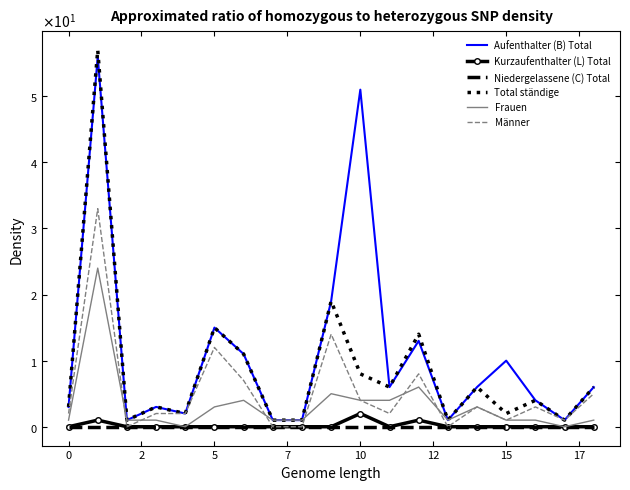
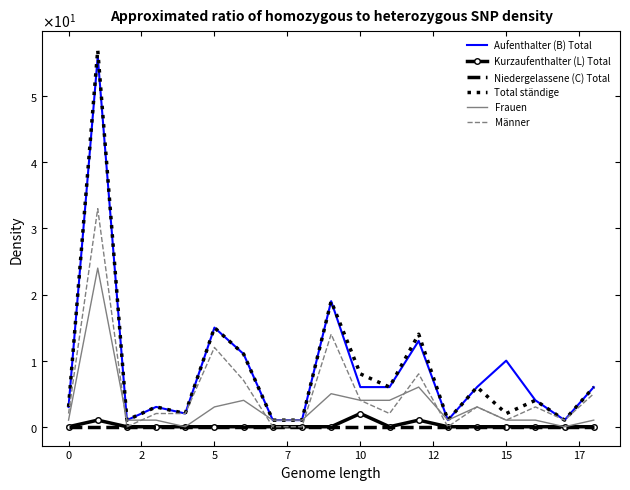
Aufenthalter (B) Total, 10: 51 -> 6
